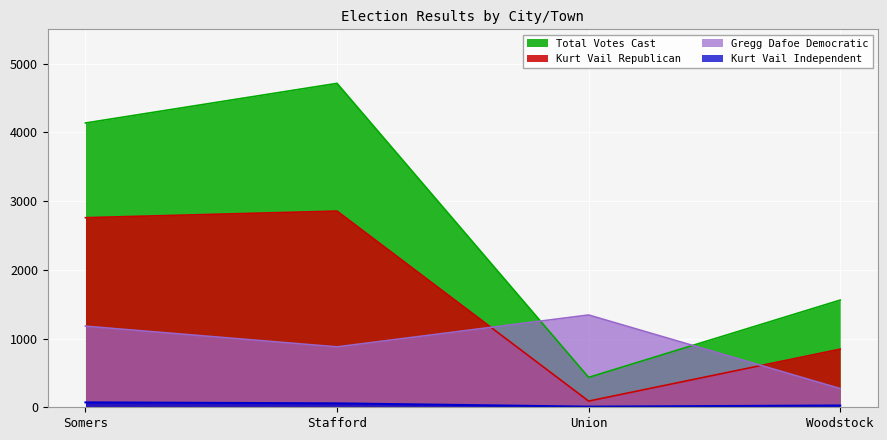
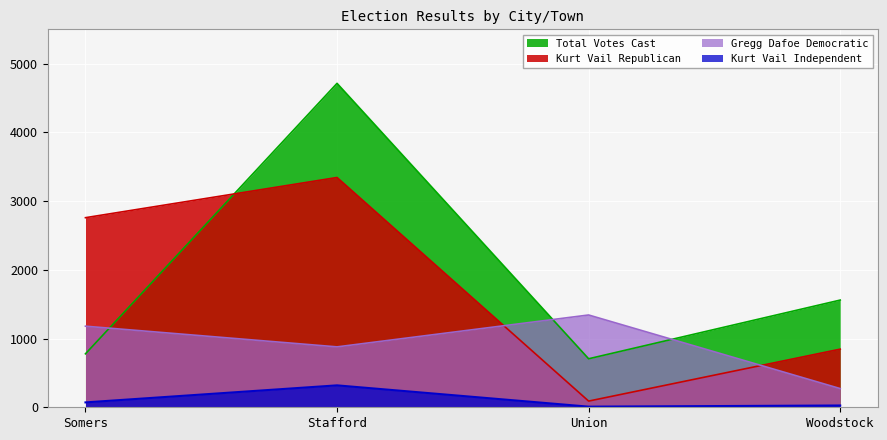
Total Votes Cast, Somers: 4100 -> 800
Kurt Vail Republican, Stafford: 2900 -> 3300
Kurt Vail Independent, Stafford: 100 -> 300
Total Votes Cast, Union: 400 -> 700
